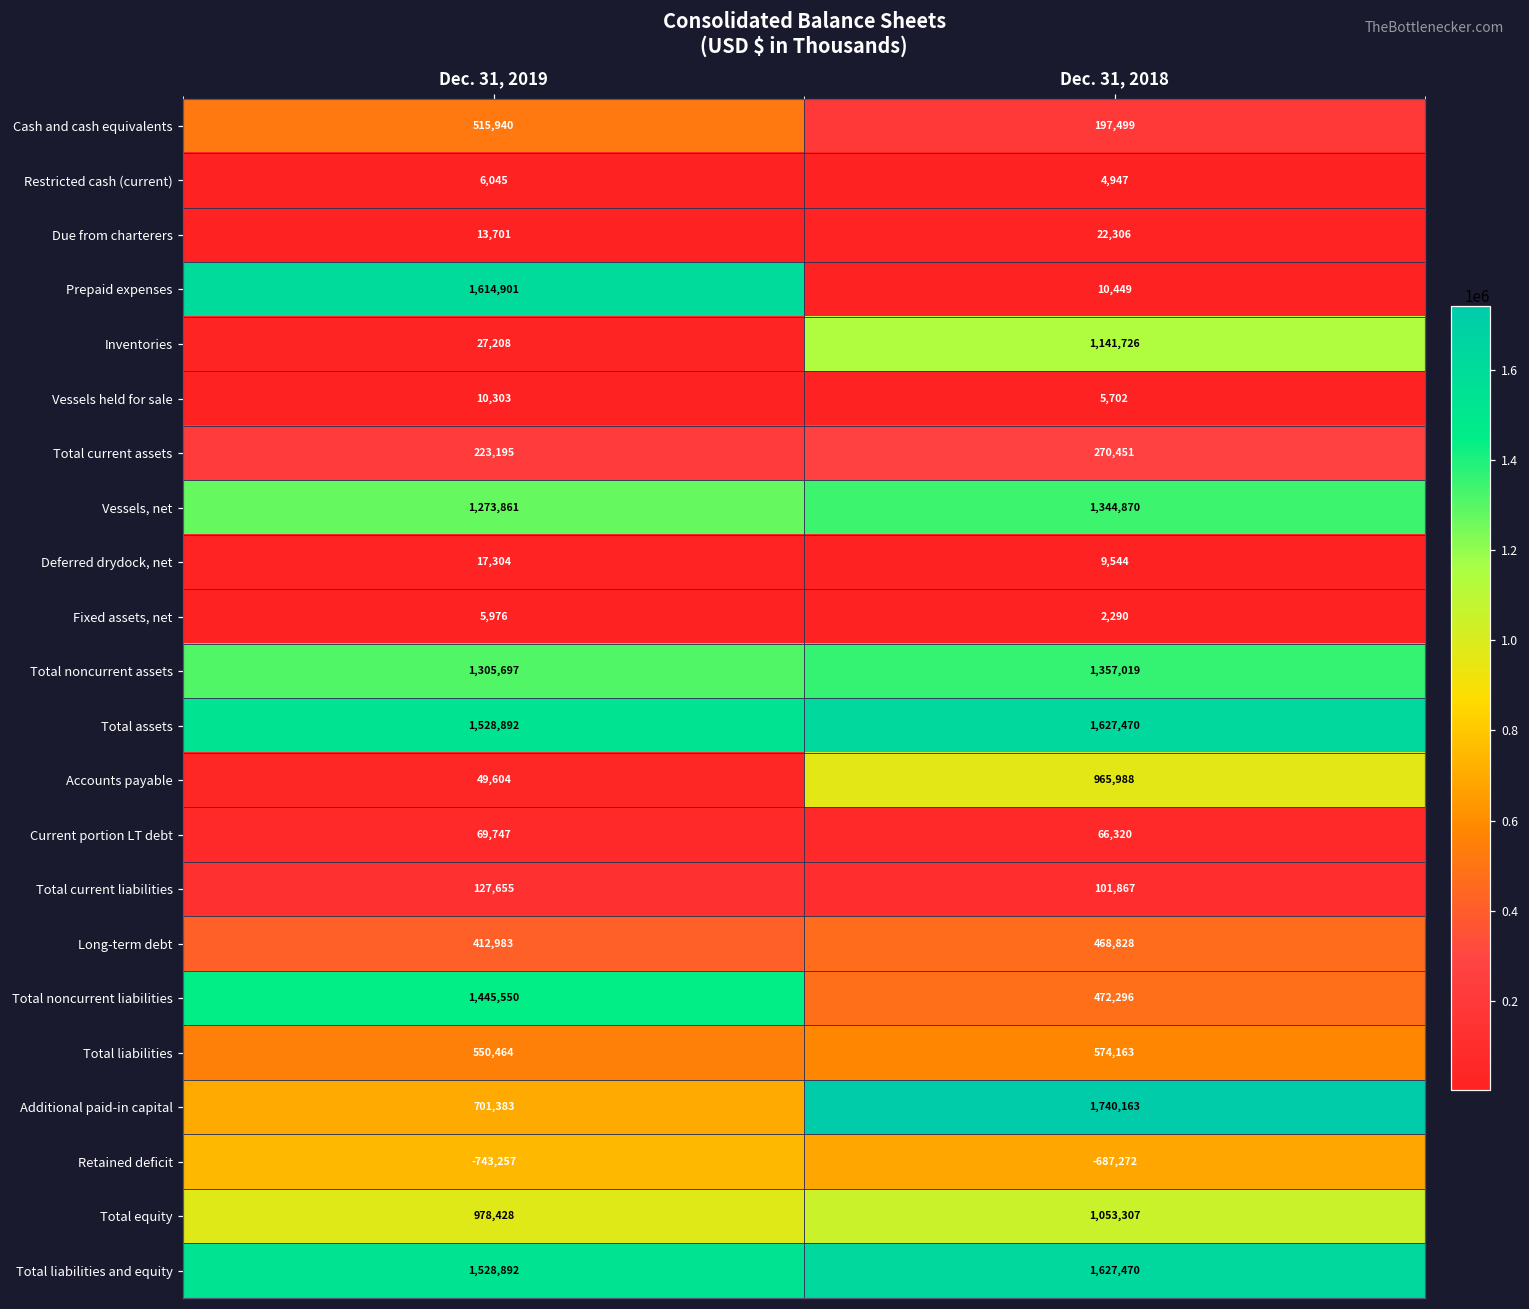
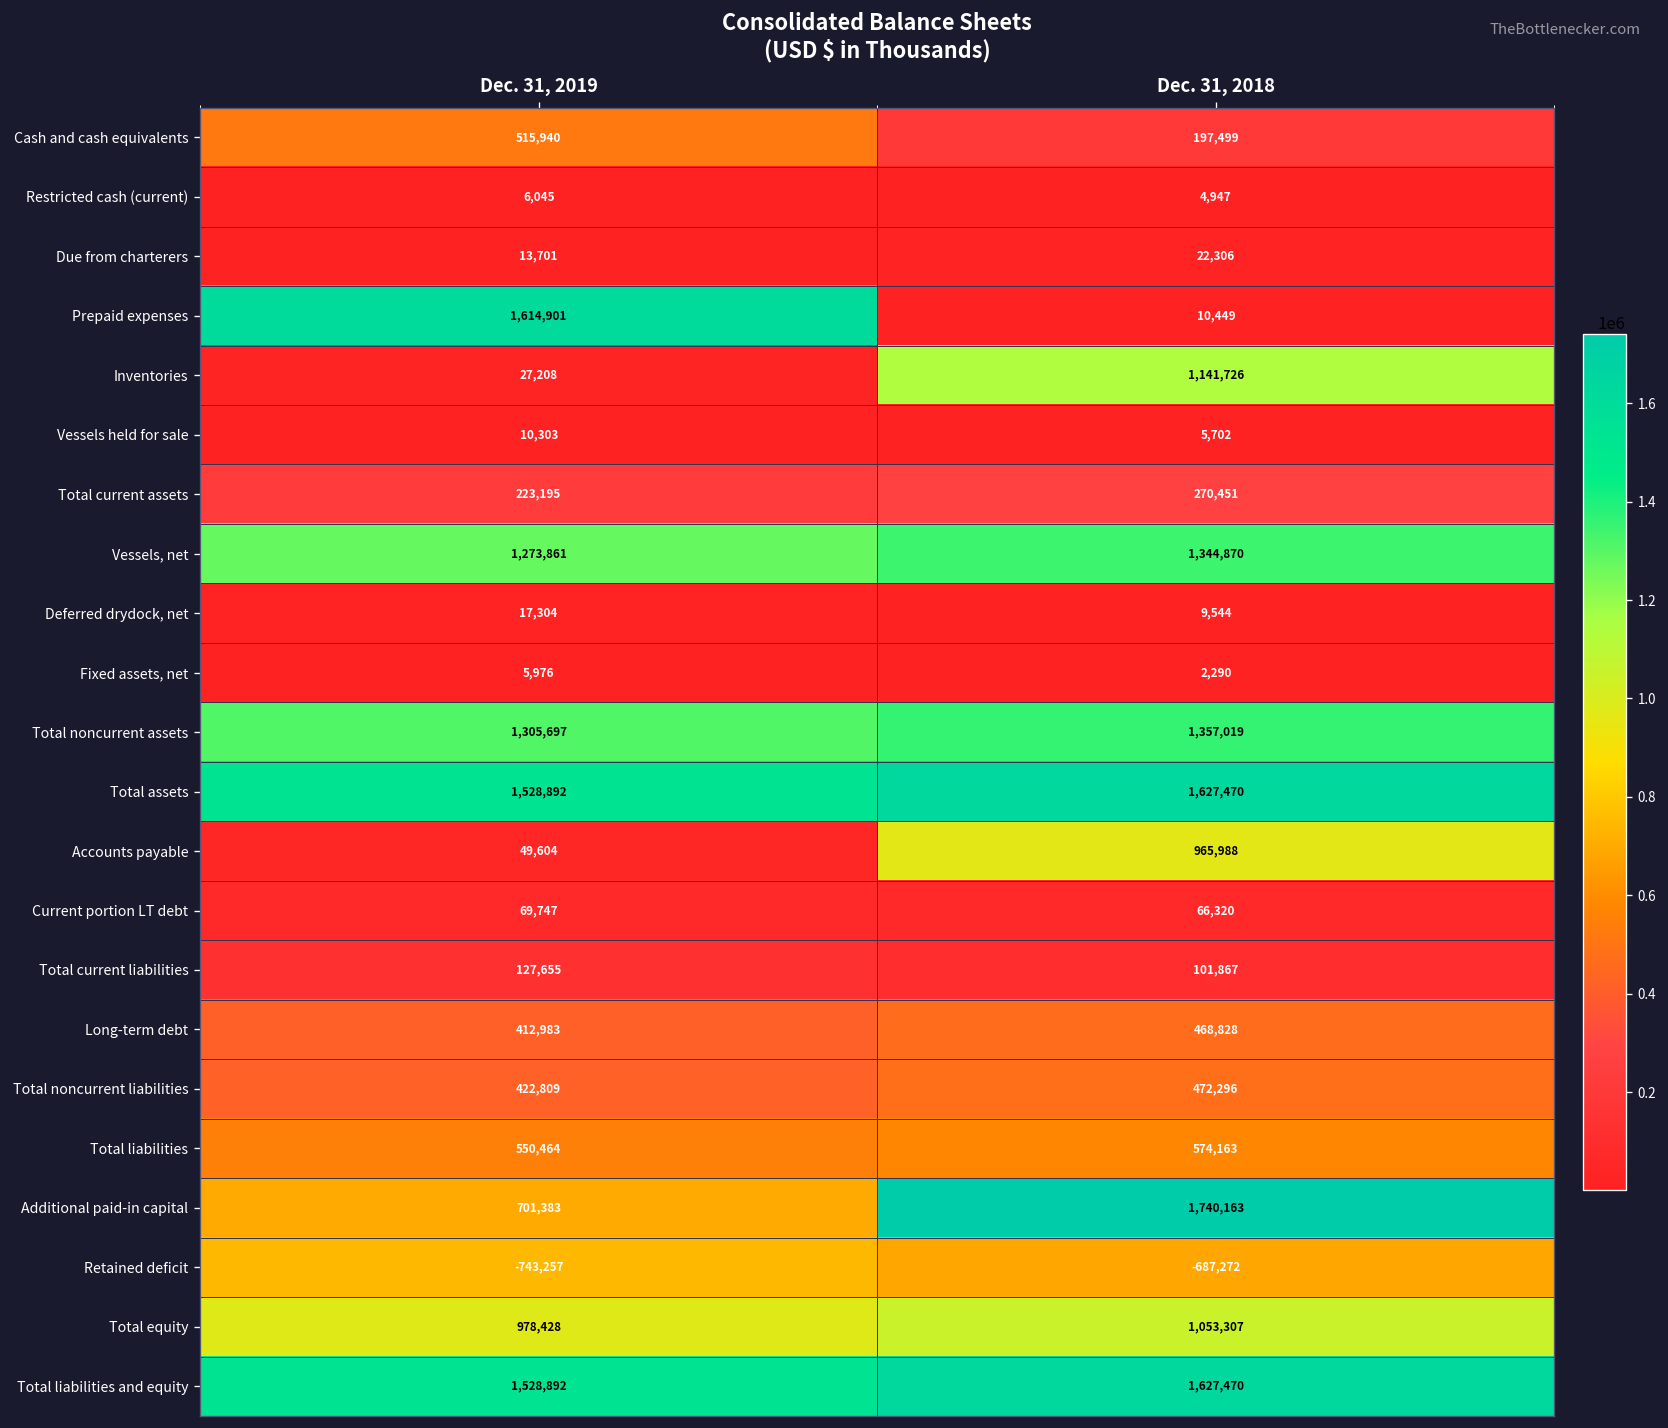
Total noncurrent liabilities, Dec. 31, 2019: 1,445,550 -> 422,809
